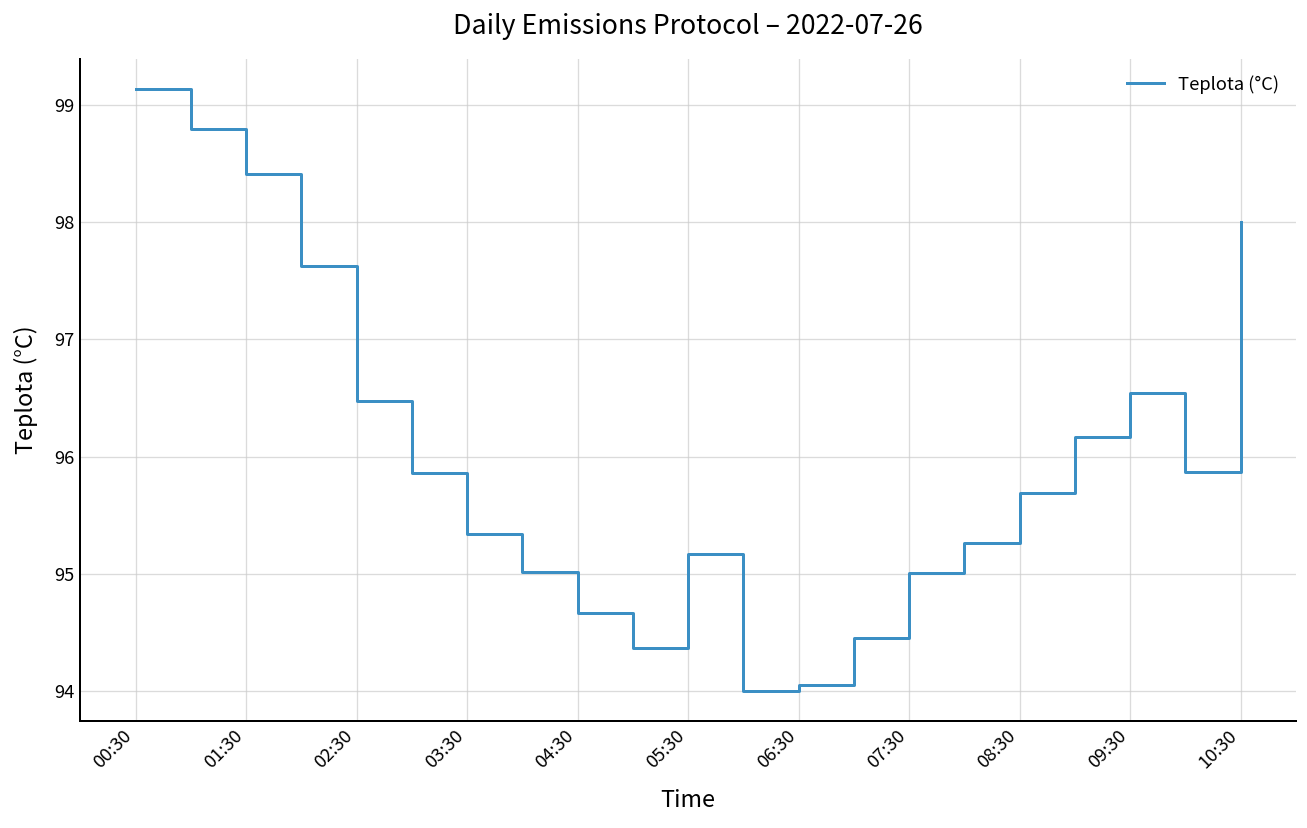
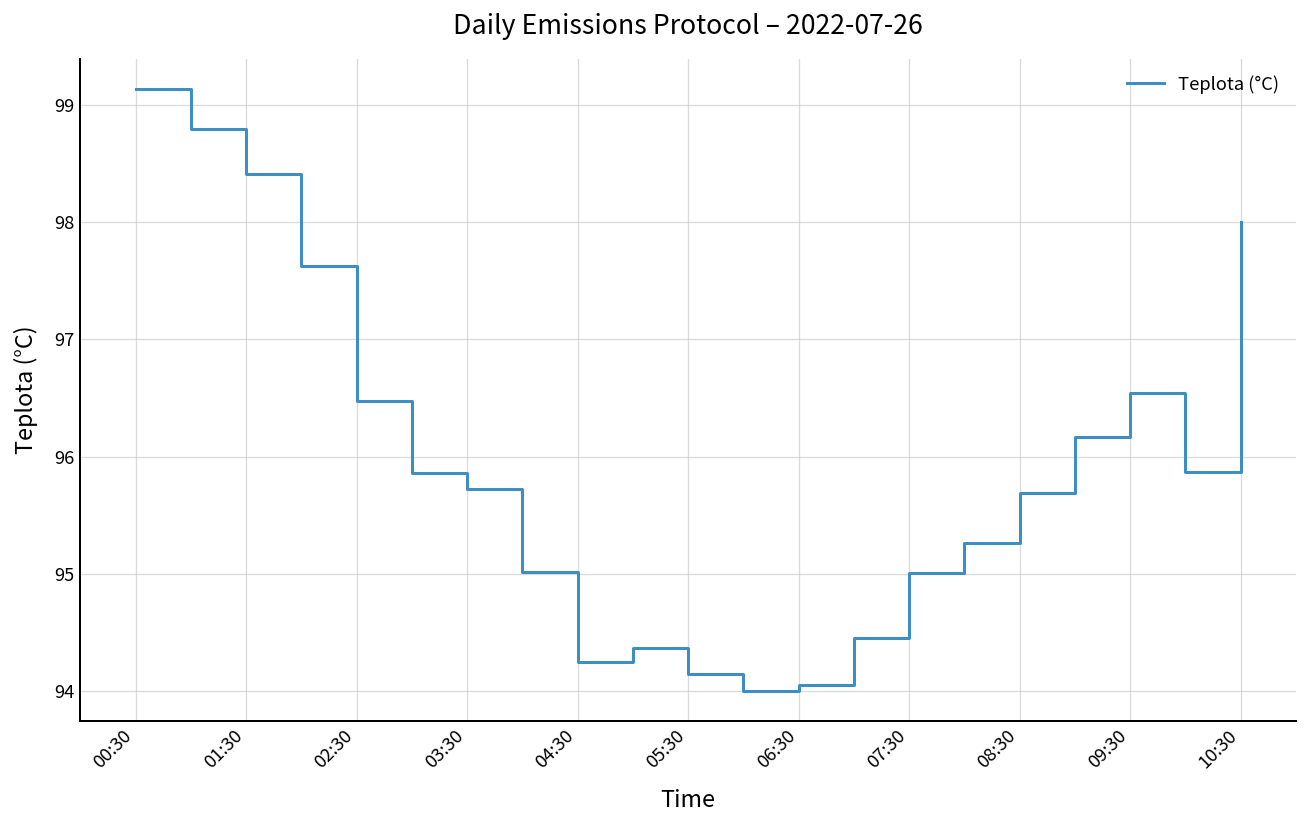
03:30: 95.3 -> 95.7
04:30: 94.7 -> 94.2
05:30: 95.2 -> 94.1
